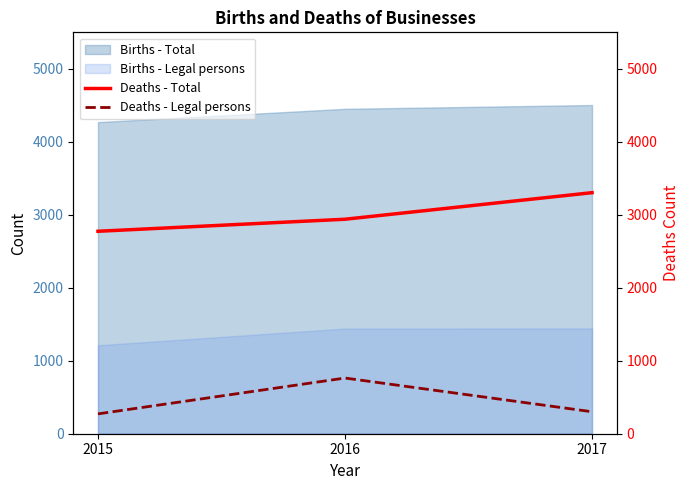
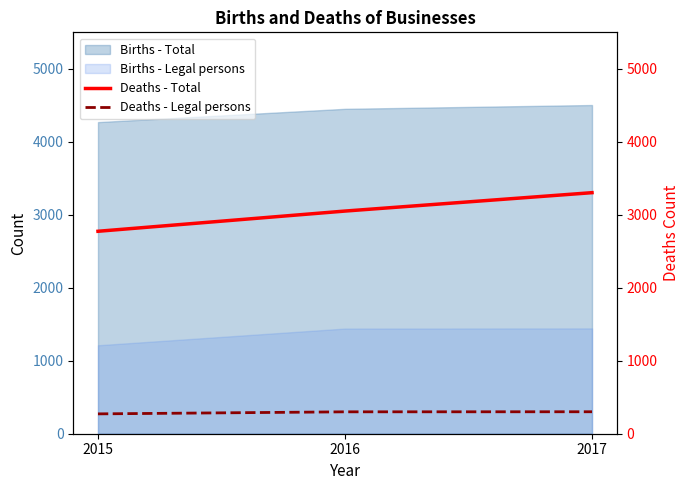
Deaths - Total, 2016: 2900 -> 3100
Deaths - Legal persons, 2016: 800 -> 300
